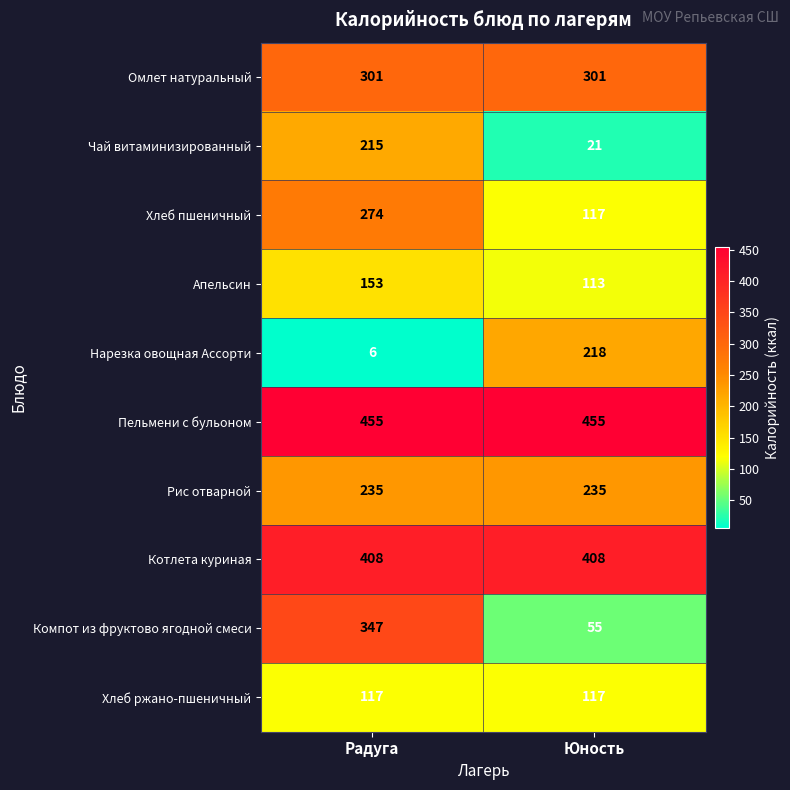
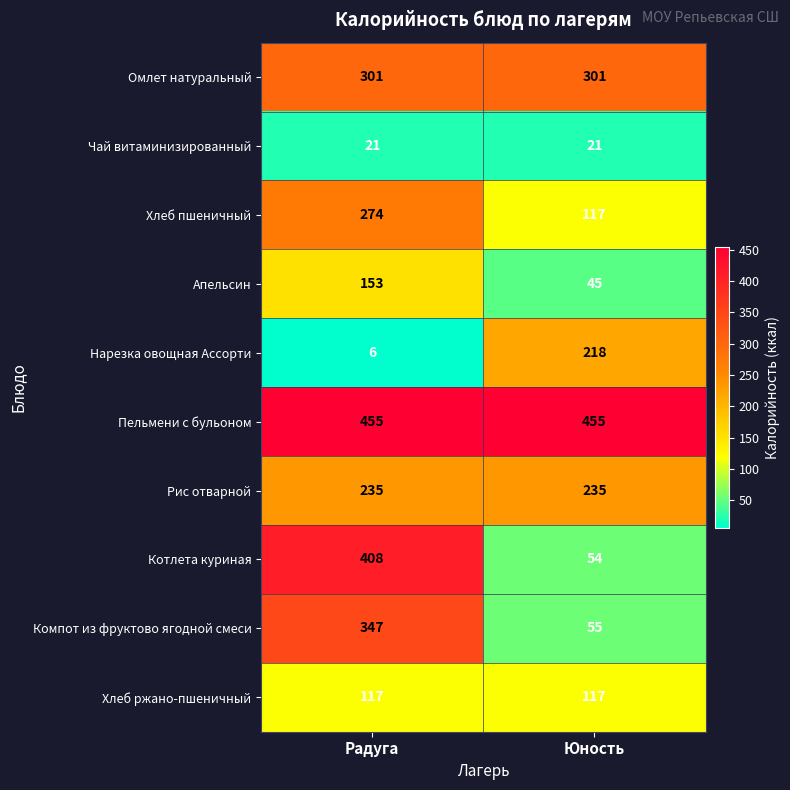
Чай витаминизированный, Радуга: 215 -> 21
Апельсин, Юность: 113 -> 45
Котлета куриная, Юность: 408 -> 54
